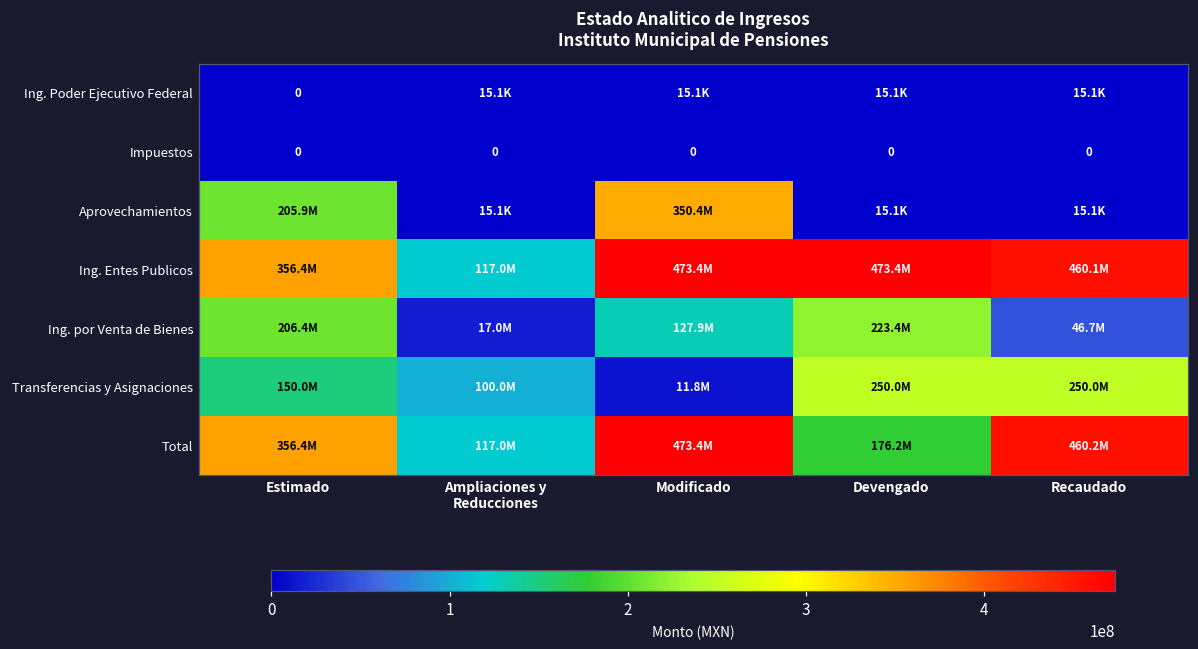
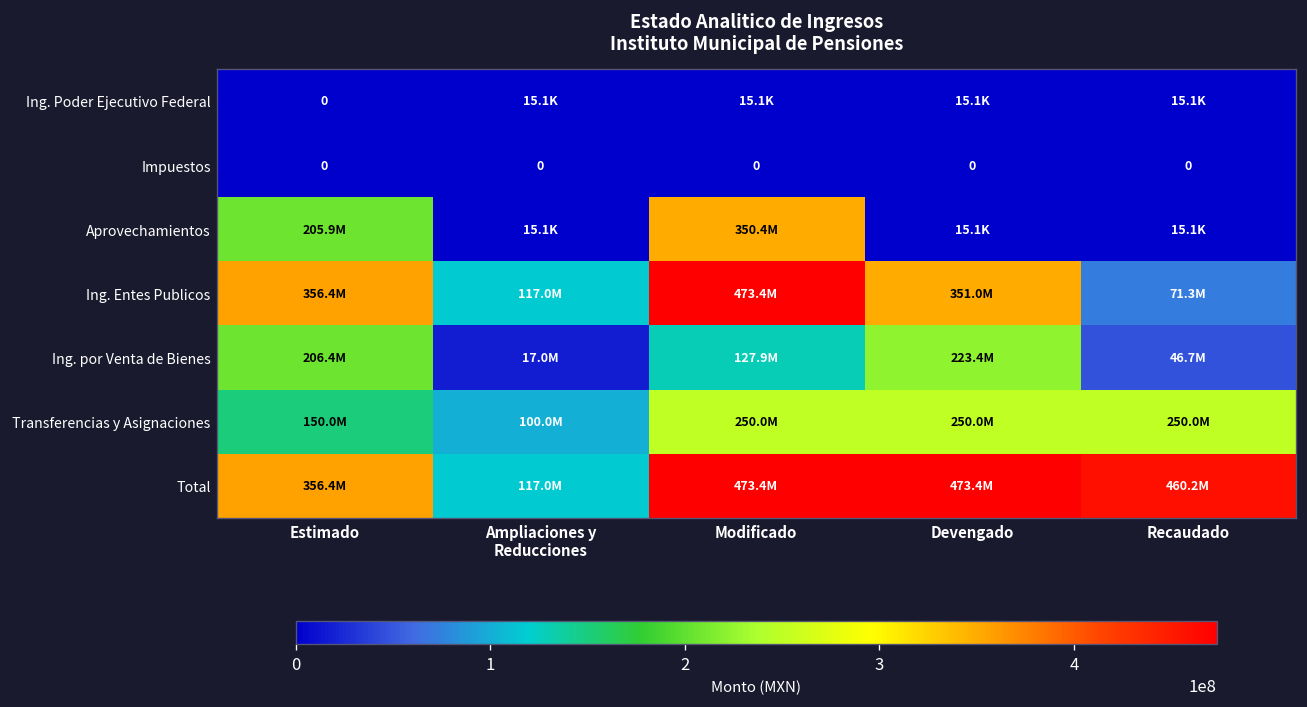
Ing. Entes Publicos, Devengado: 473.4M -> 351.0M
Ing. Entes Publicos, Recaudado: 460.1M -> 71.3M
Transferencias y Asignaciones, Modificado: 11.8M -> 250.0M
Total, Devengado: 176.2M -> 473.4M
